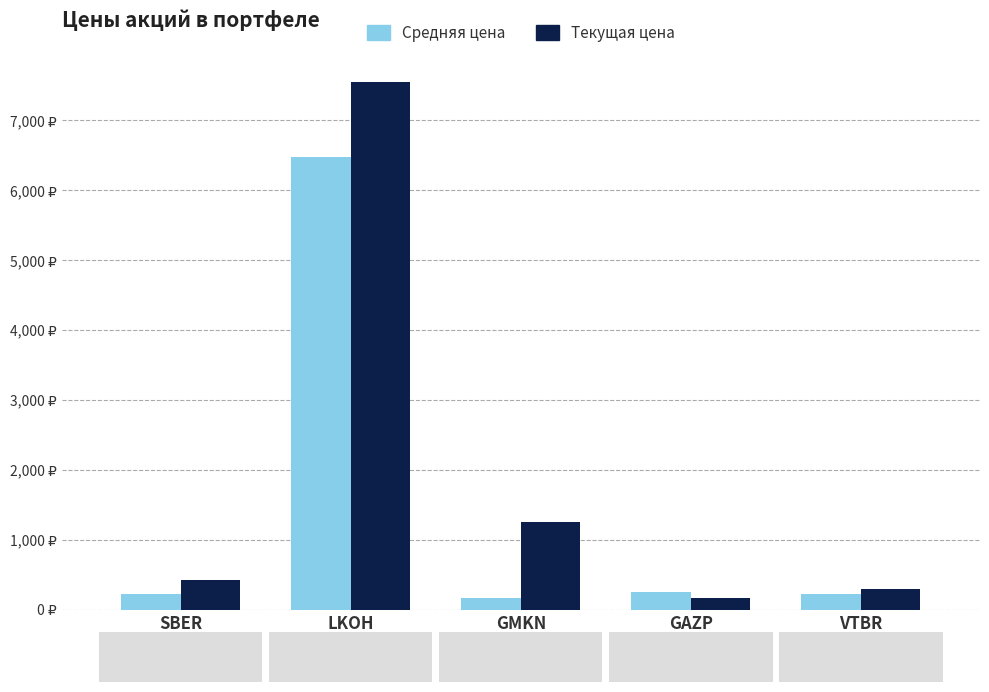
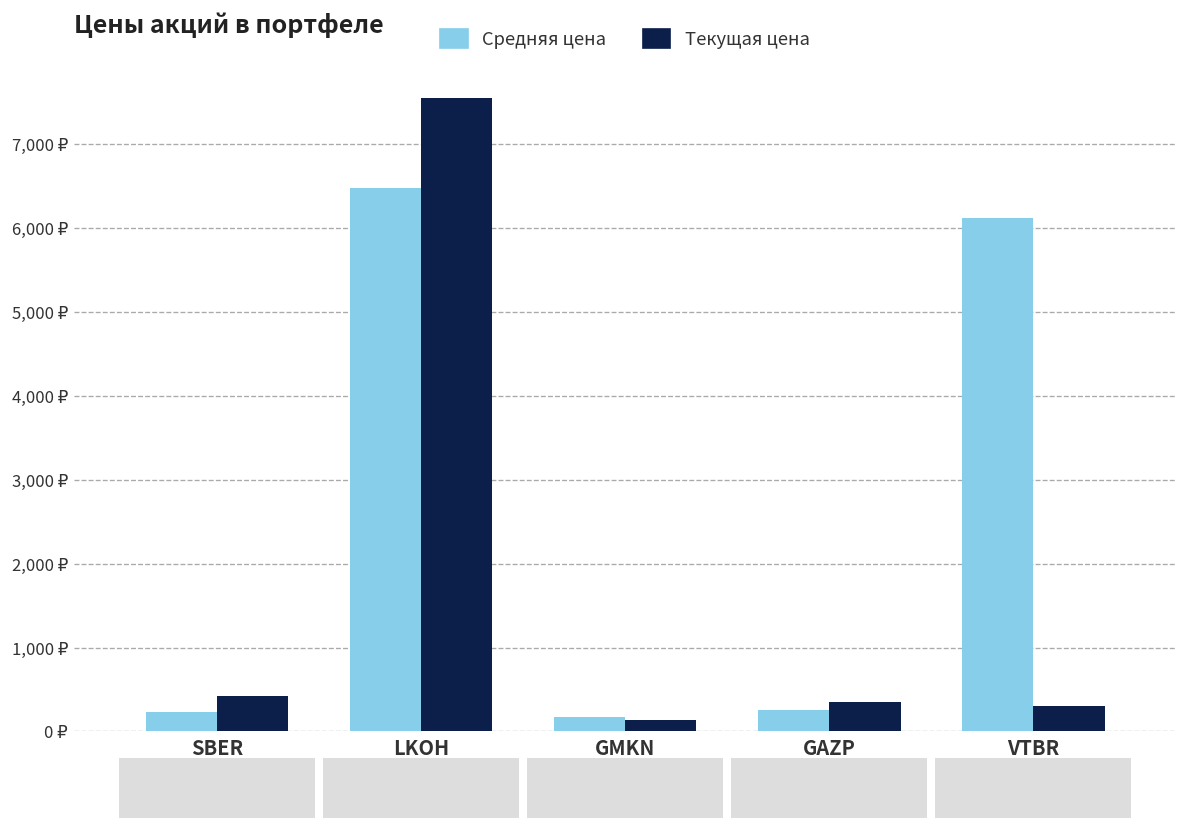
Текущая цена, GMKN: 1,300 ₽ -> 100 ₽
Текущая цена, GAZP: 200 ₽ -> 300 ₽
Средняя цена, VTBR: 200 ₽ -> 6,100 ₽
